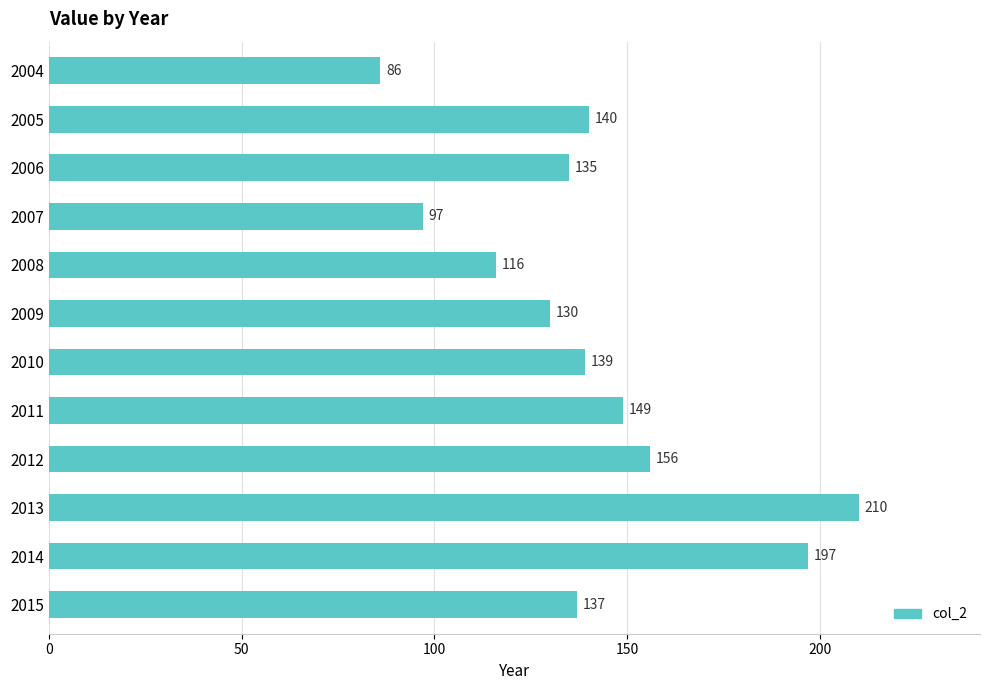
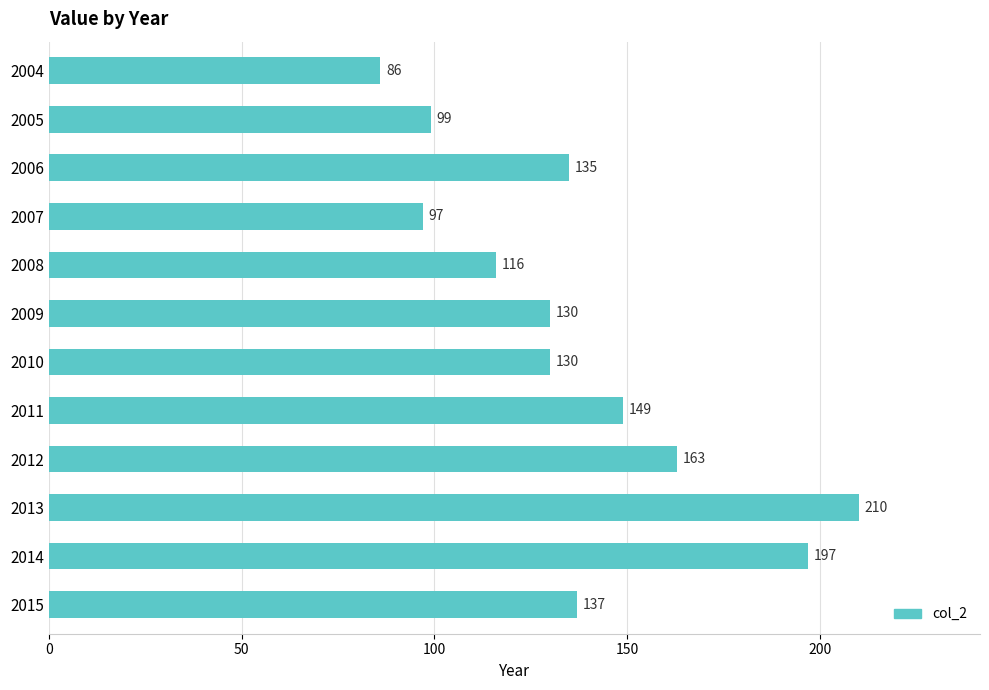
2005: 140 -> 99
2010: 139 -> 130
2012: 156 -> 163
